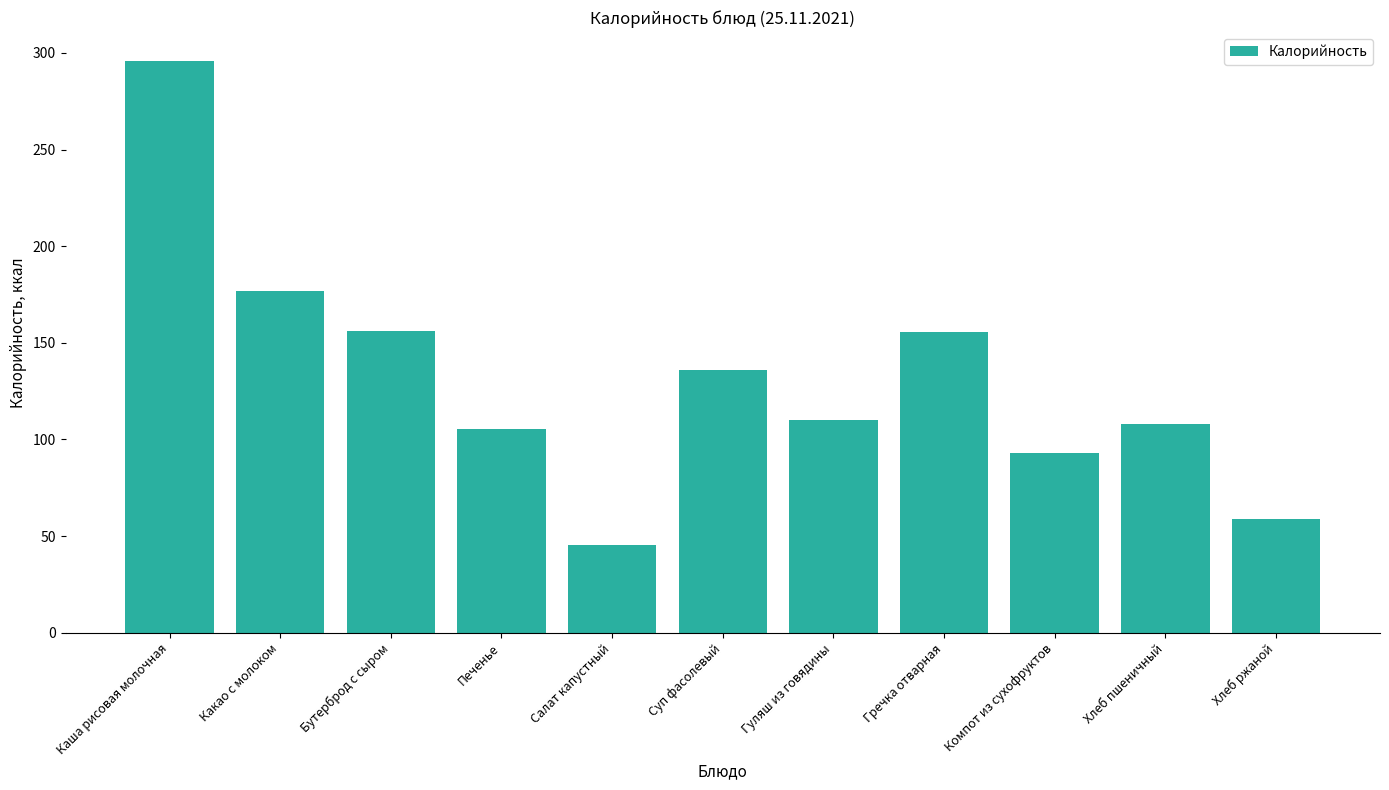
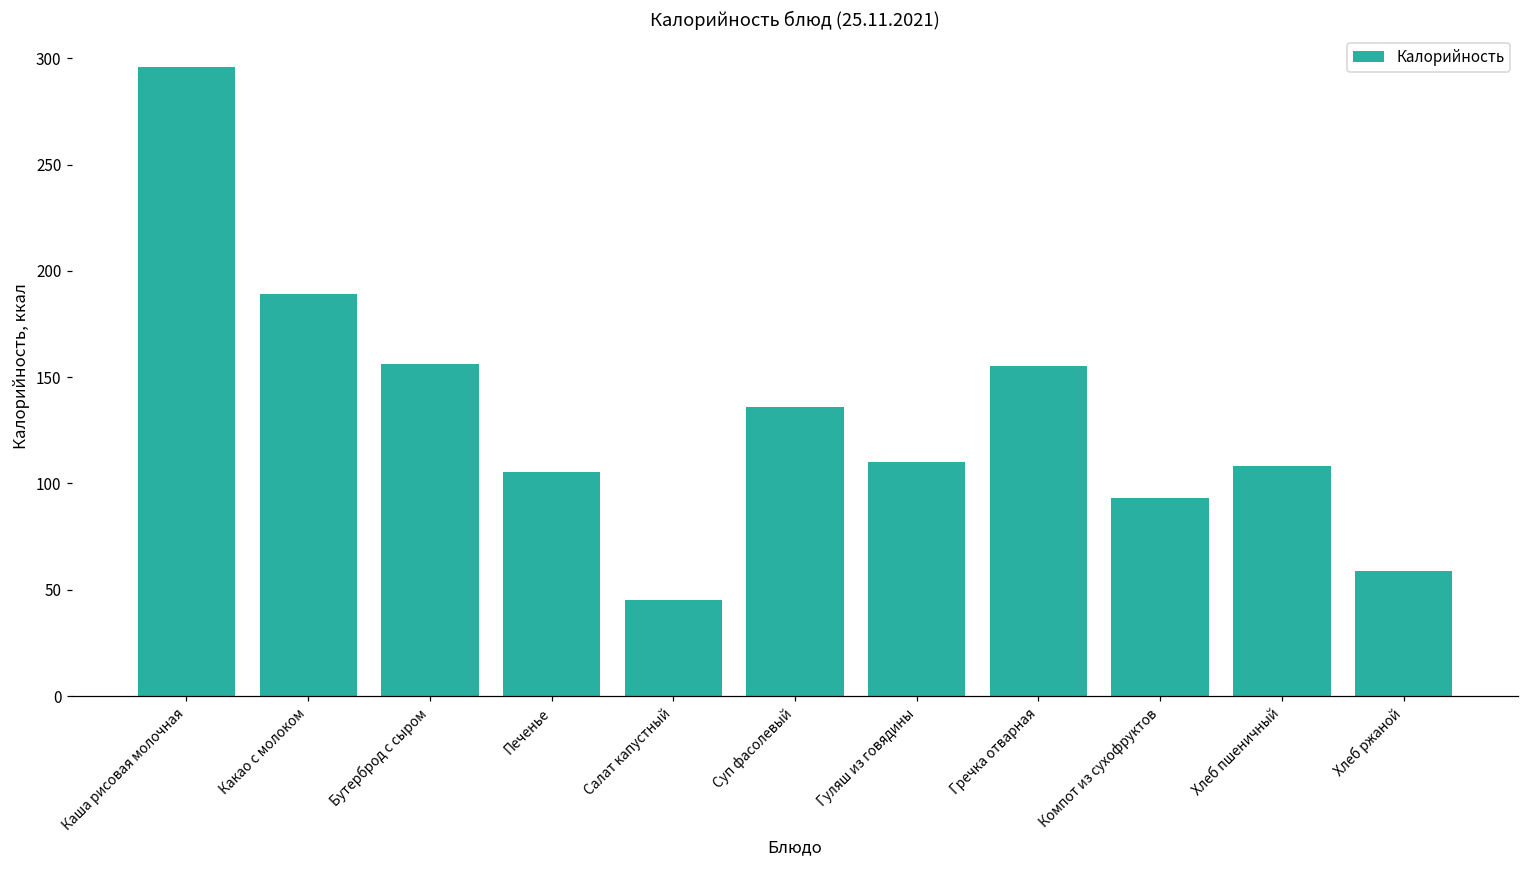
Какао с молоком: 177 -> 189
